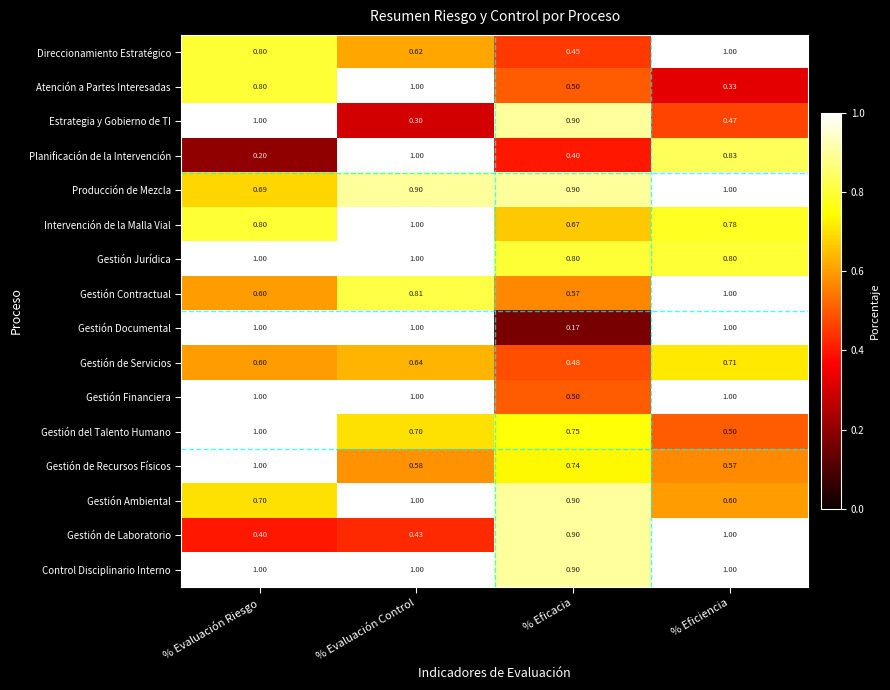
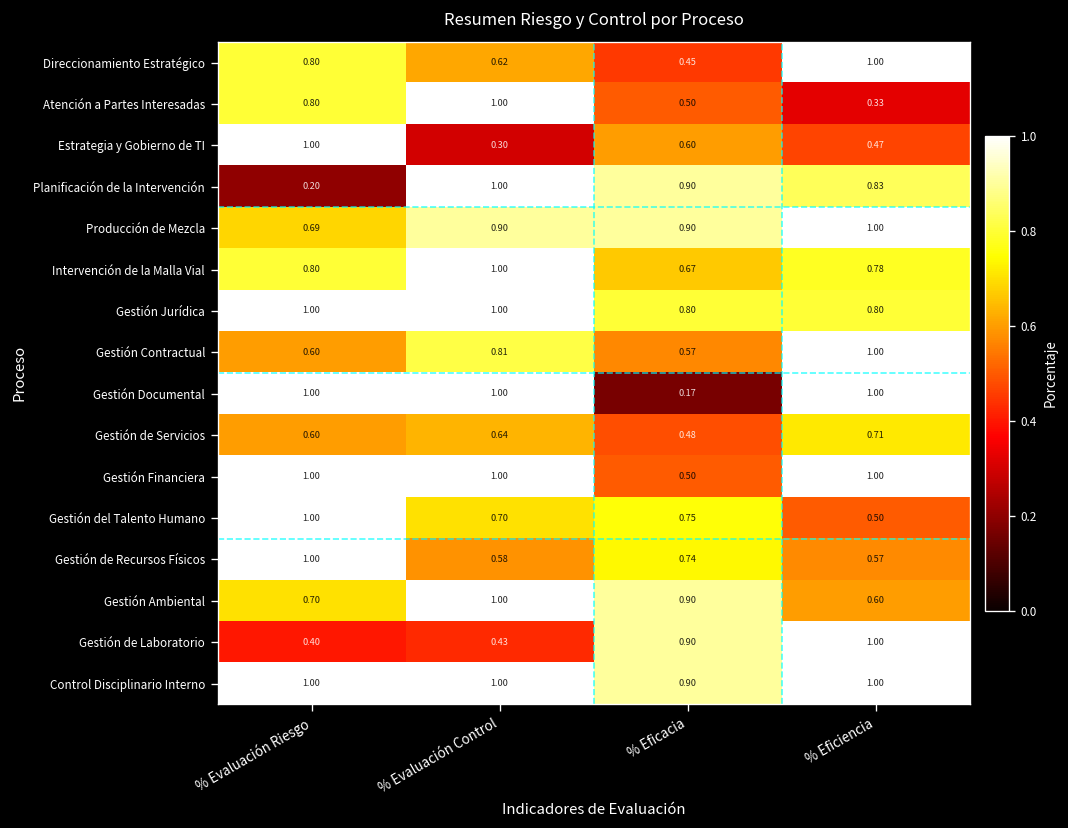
Estrategia y Gobierno de TI, % Eficacia: 0.90 -> 0.60
Planificación de la Intervención, % Eficacia: 0.40 -> 0.90
